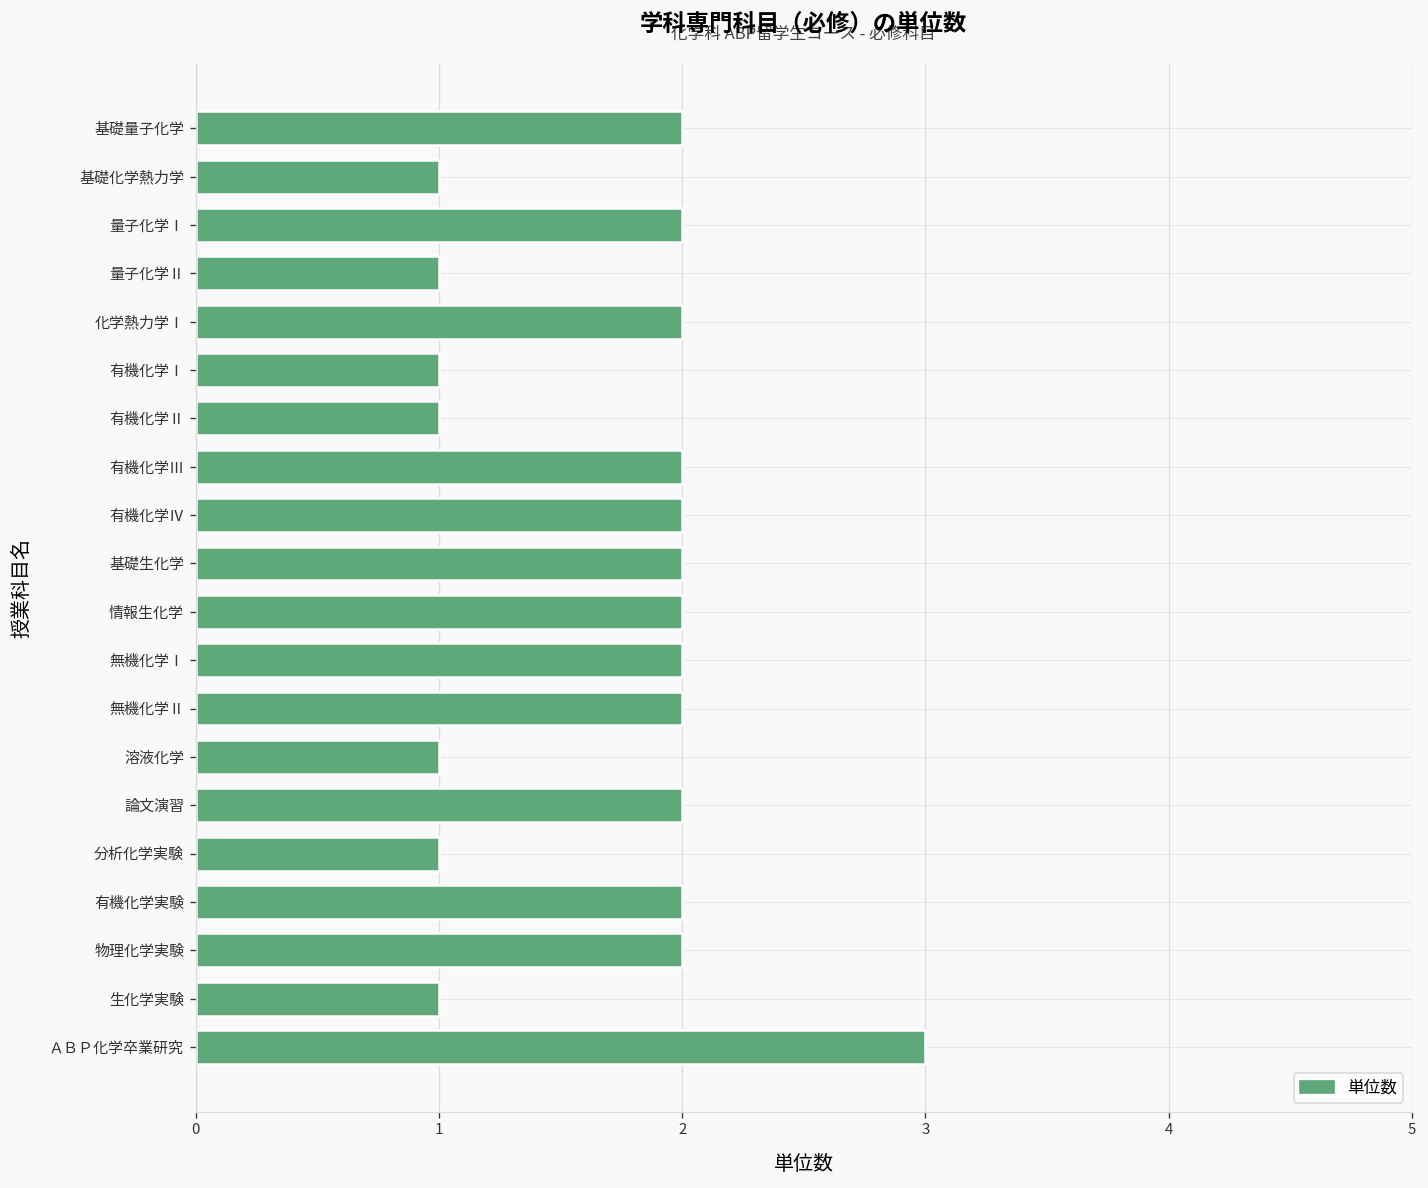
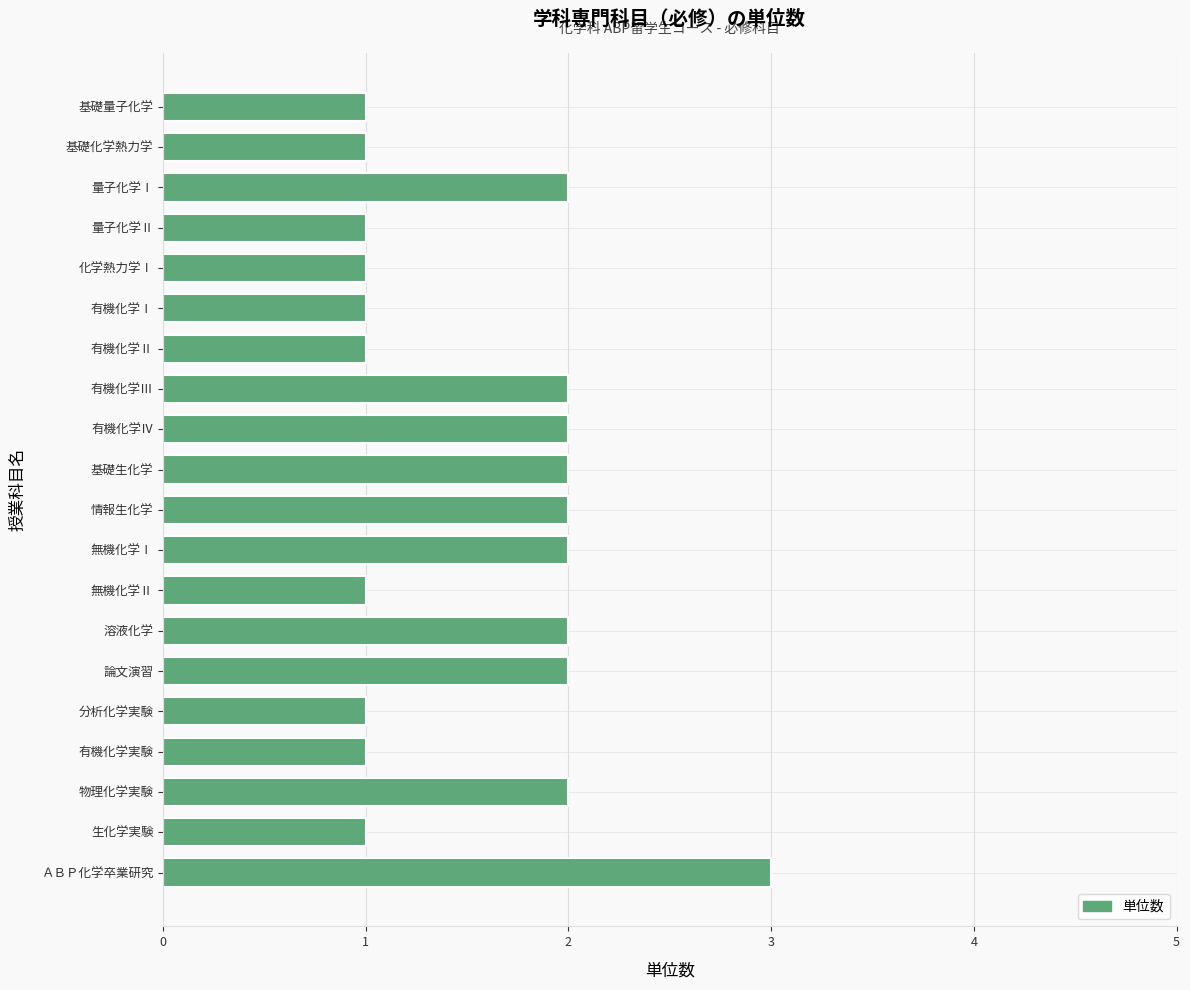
基礎量子化学: 2 -> 1
化学熱力学Ⅰ: 2 -> 1
無機化学Ⅱ: 2 -> 1
溶液化学: 1 -> 2
有機化学実験: 2 -> 1
